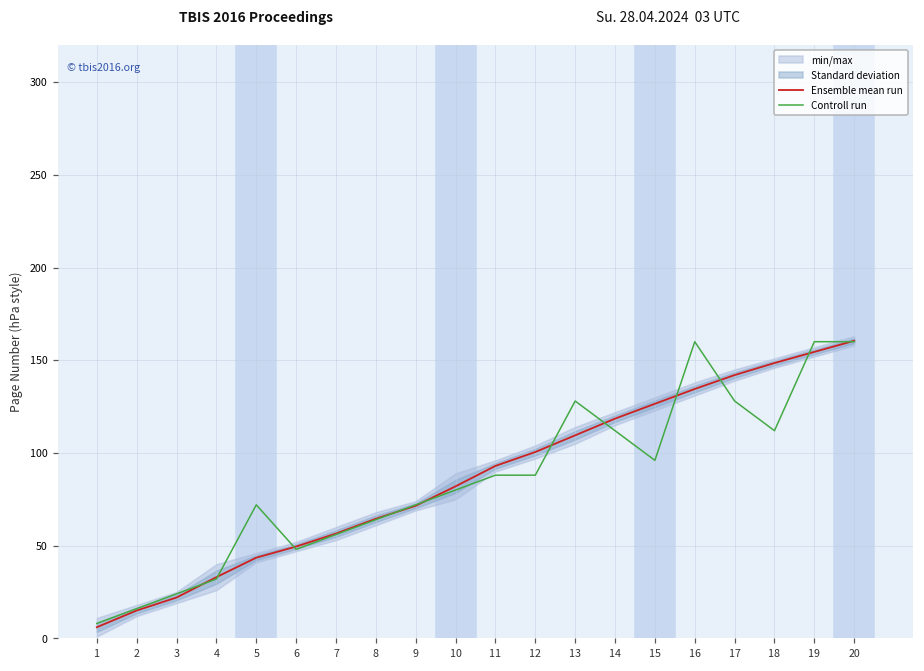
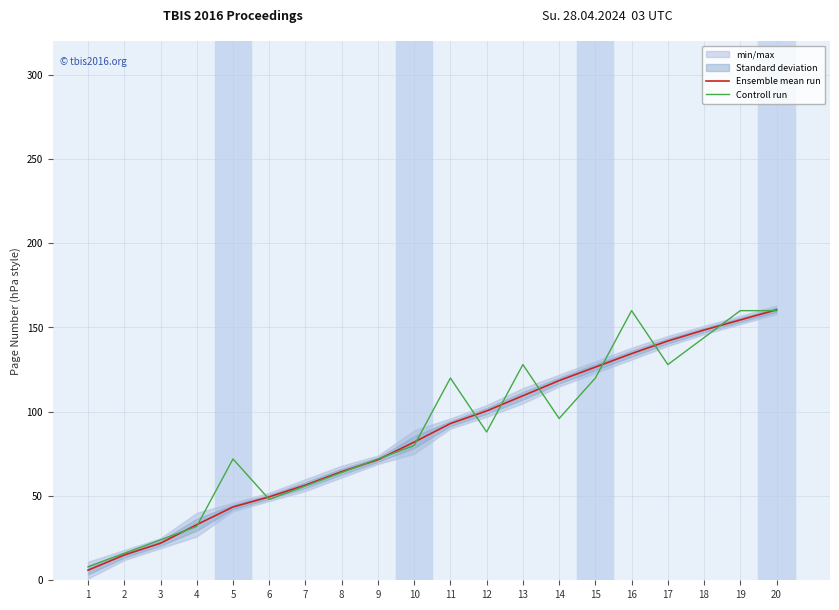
Controll run, 11: 88 -> 120
Controll run, 14: 112 -> 96
Controll run, 15: 96 -> 120
Controll run, 18: 112 -> 144
